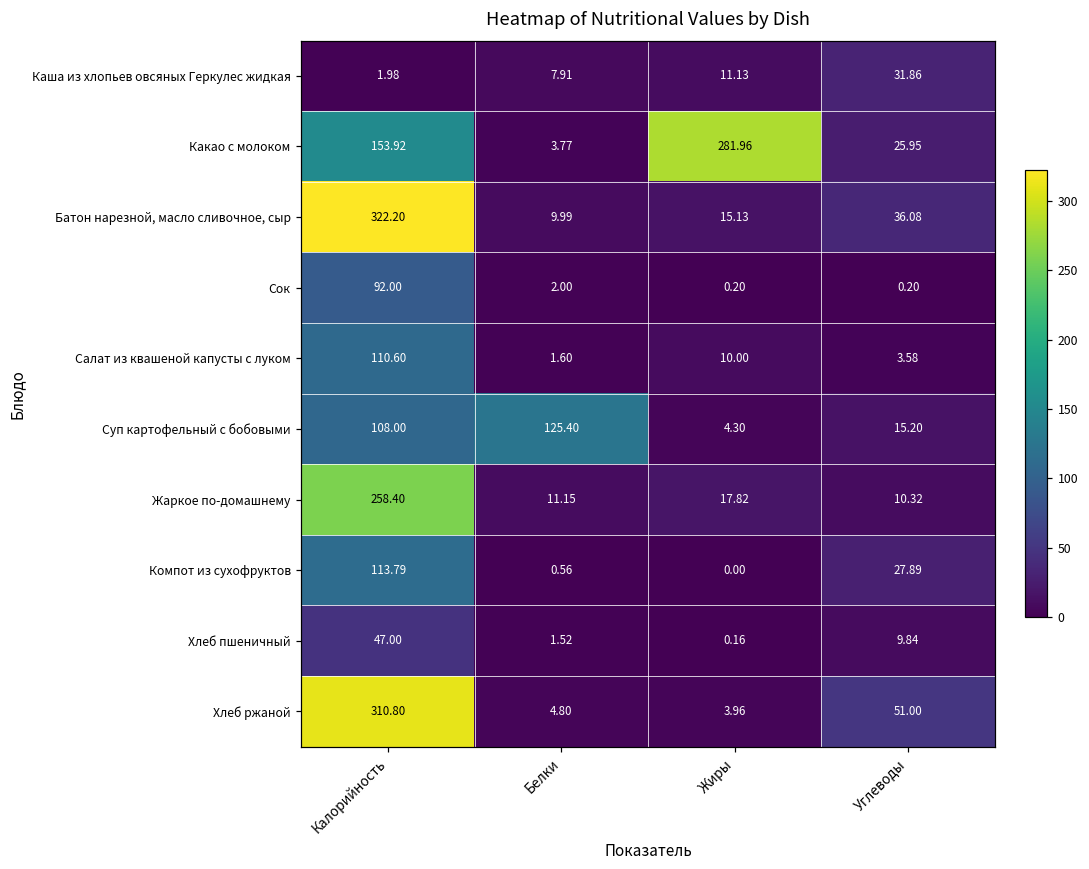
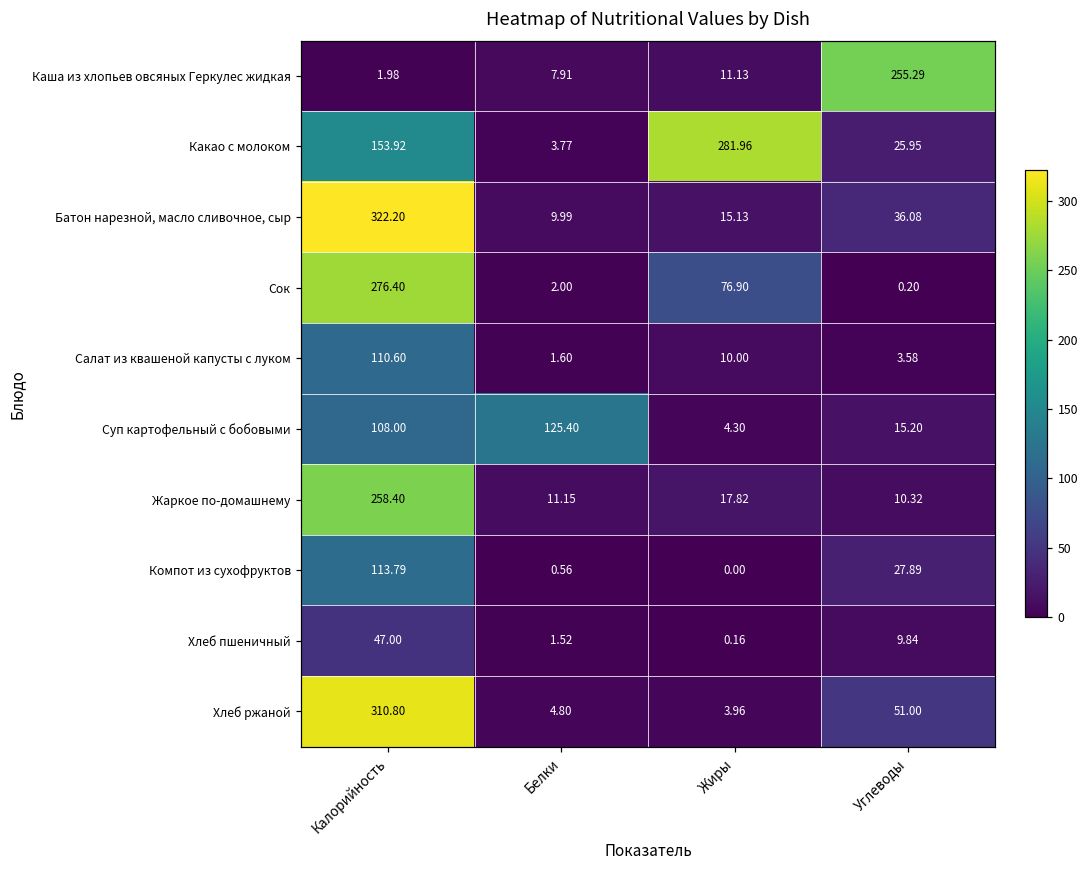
Каша из хлопьев овсяных Геркулес жидкая, Углеводы: 31.86 -> 255.29
Сок, Калорийность: 92.00 -> 276.40
Сок, Жиры: 0.20 -> 76.90
